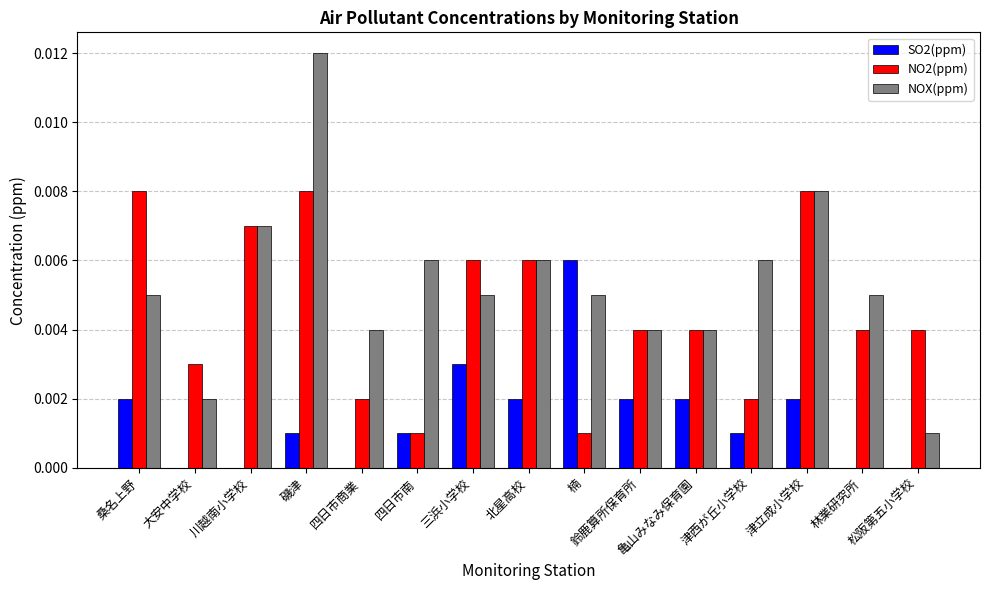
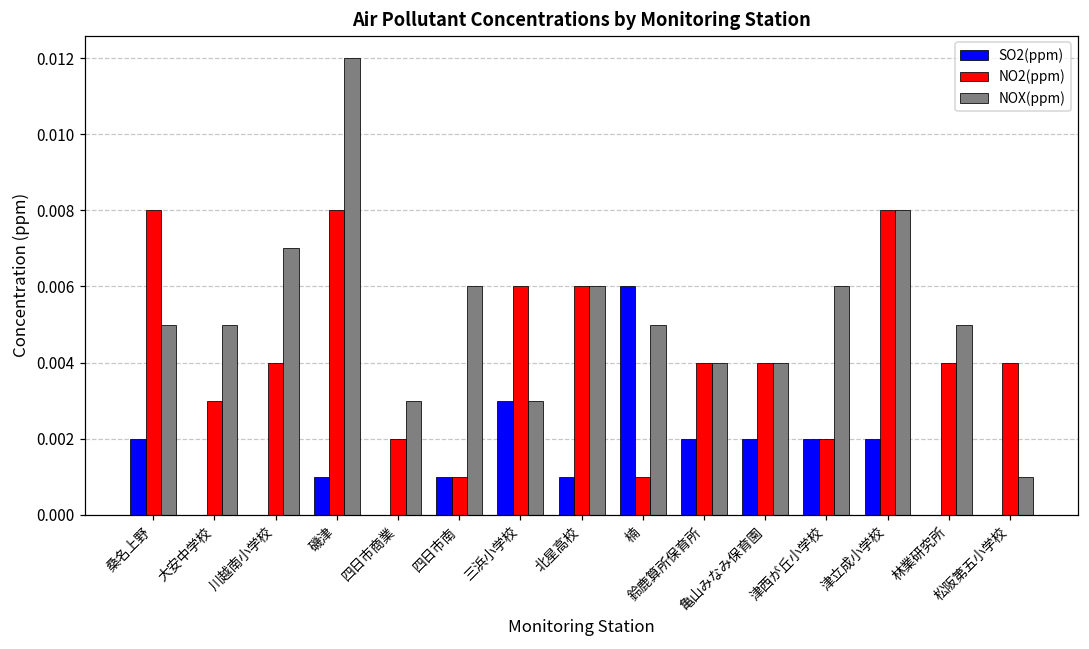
NOX(ppm), 大安中学校: 0.002 -> 0.005
NO2(ppm), 川越南小学校: 0.007 -> 0.004
NOX(ppm), 四日市商業: 0.004 -> 0.003
NOX(ppm), 三浜小学校: 0.005 -> 0.003
SO2(ppm), 北星高校: 0.002 -> 0.001
SO2(ppm), 津西が丘小学校: 0.001 -> 0.002
